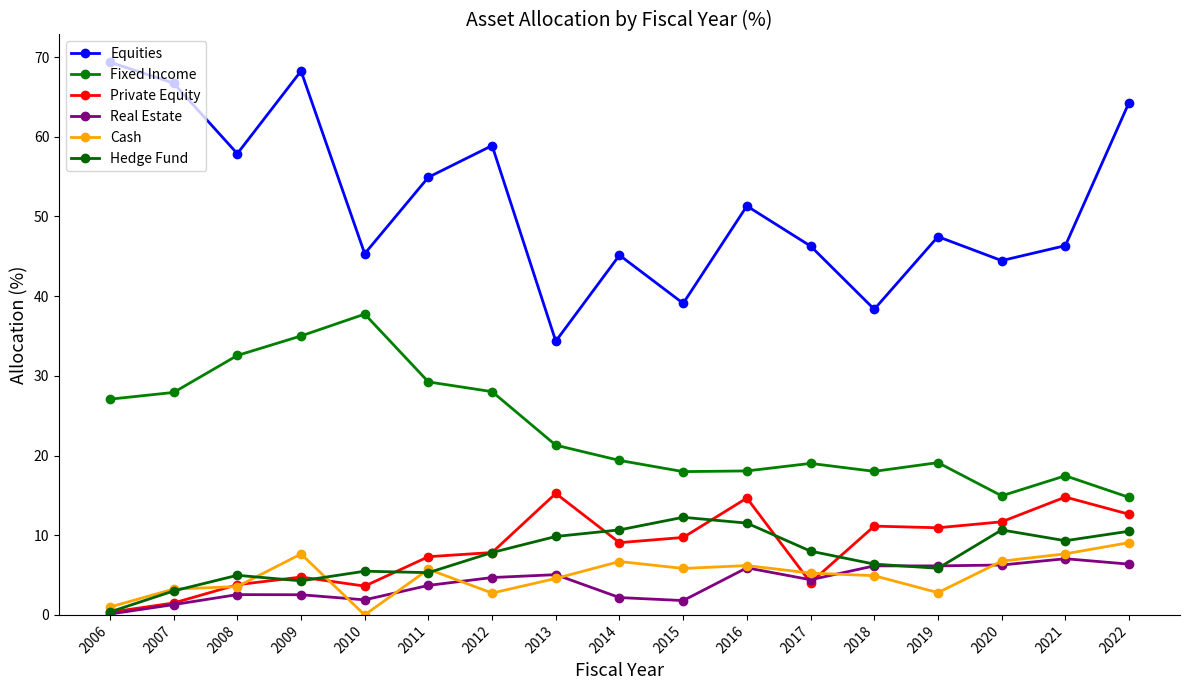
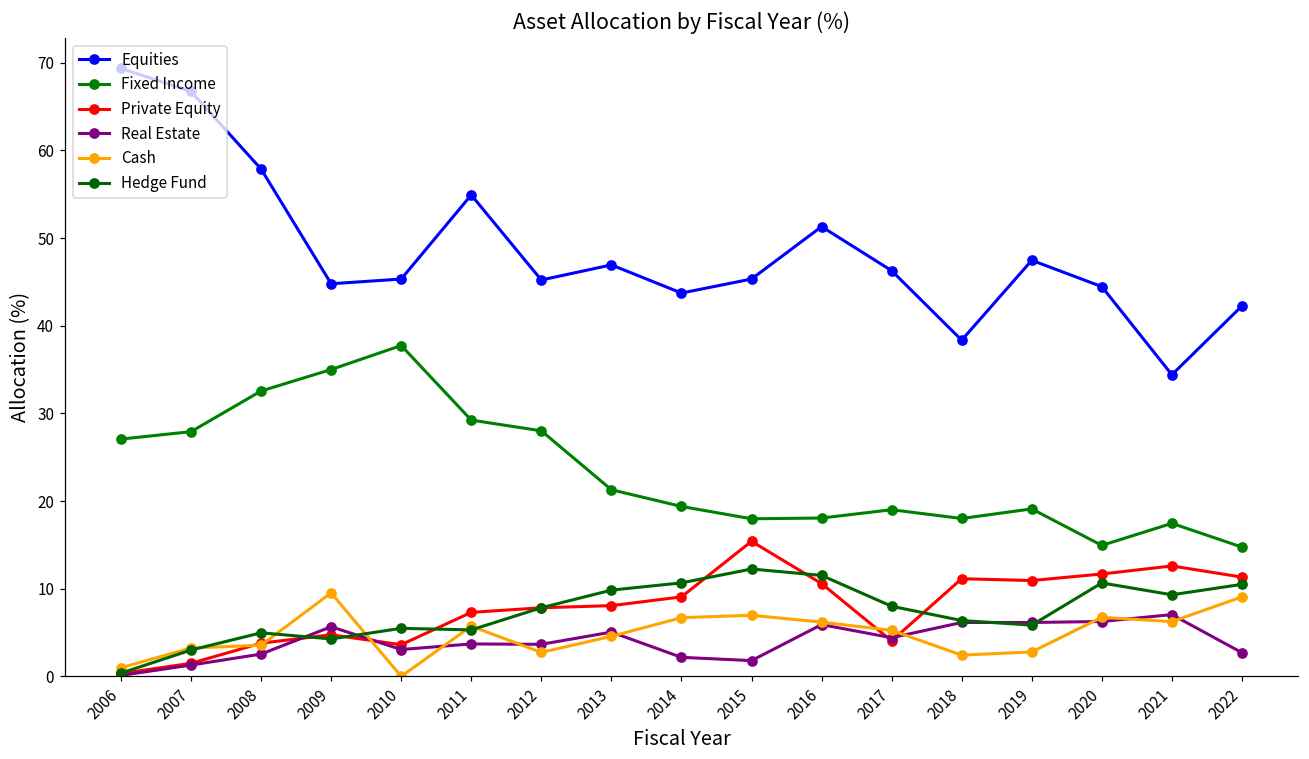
Equities, 2009: 68 -> 45
Real Estate, 2009: 3 -> 6
Cash, 2009: 8 -> 10
Real Estate, 2010: 2 -> 3
Equities, 2012: 59 -> 45
Real Estate, 2012: 5 -> 4
Equities, 2013: 34 -> 47
Private Equity, 2013: 15 -> 8
Equities, 2014: 45 -> 44
Equities, 2015: 39 -> 45
Private Equity, 2015: 10 -> 15
Cash, 2015: 6 -> 7
Private Equity, 2016: 15 -> 11
Cash, 2018: 5 -> 2
Equities, 2021: 46 -> 34
Private Equity, 2021: 15 -> 13
Cash, 2021: 8 -> 6
Equities, 2022: 64 -> 42
Private Equity, 2022: 13 -> 11
Real Estate, 2022: 6 -> 3
